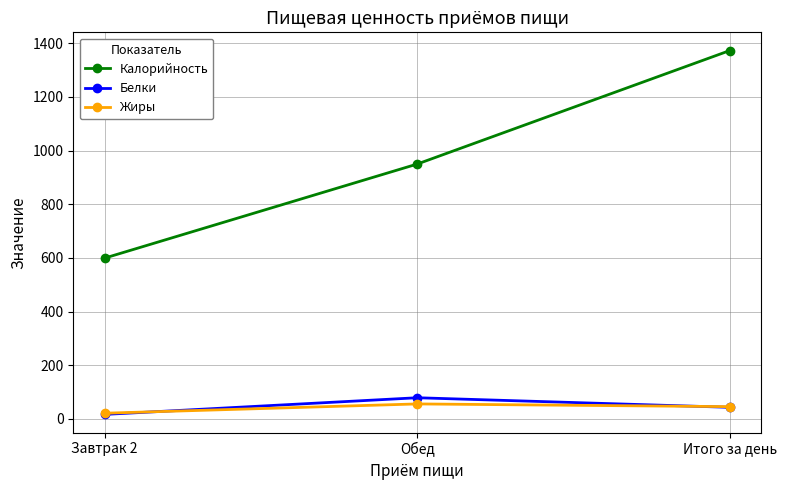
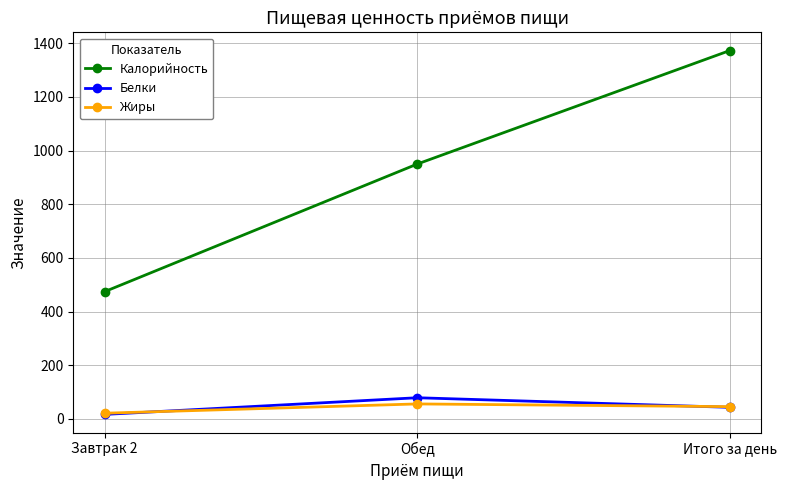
Калорийность, Завтрак 2: 600 -> 470
